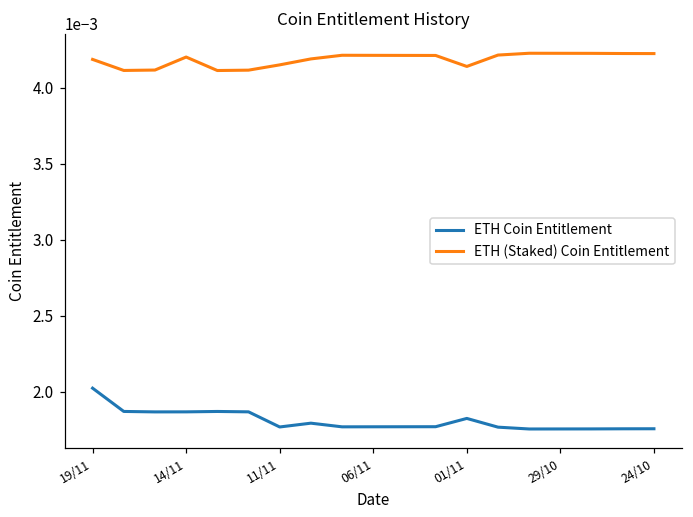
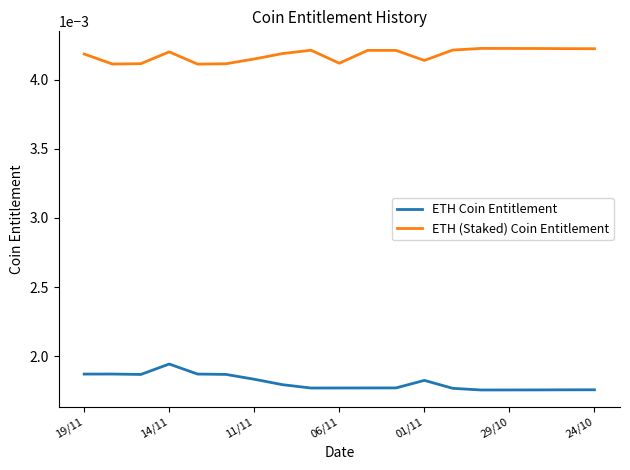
ETH Coin Entitlement, 19/11: 0.00202 -> 0.00187
ETH Coin Entitlement, 14/11: 0.00187 -> 0.00194
ETH Coin Entitlement, 11/11: 0.00177 -> 0.00183
ETH (Staked) Coin Entitlement, 06/11: 0.00421 -> 0.00412
